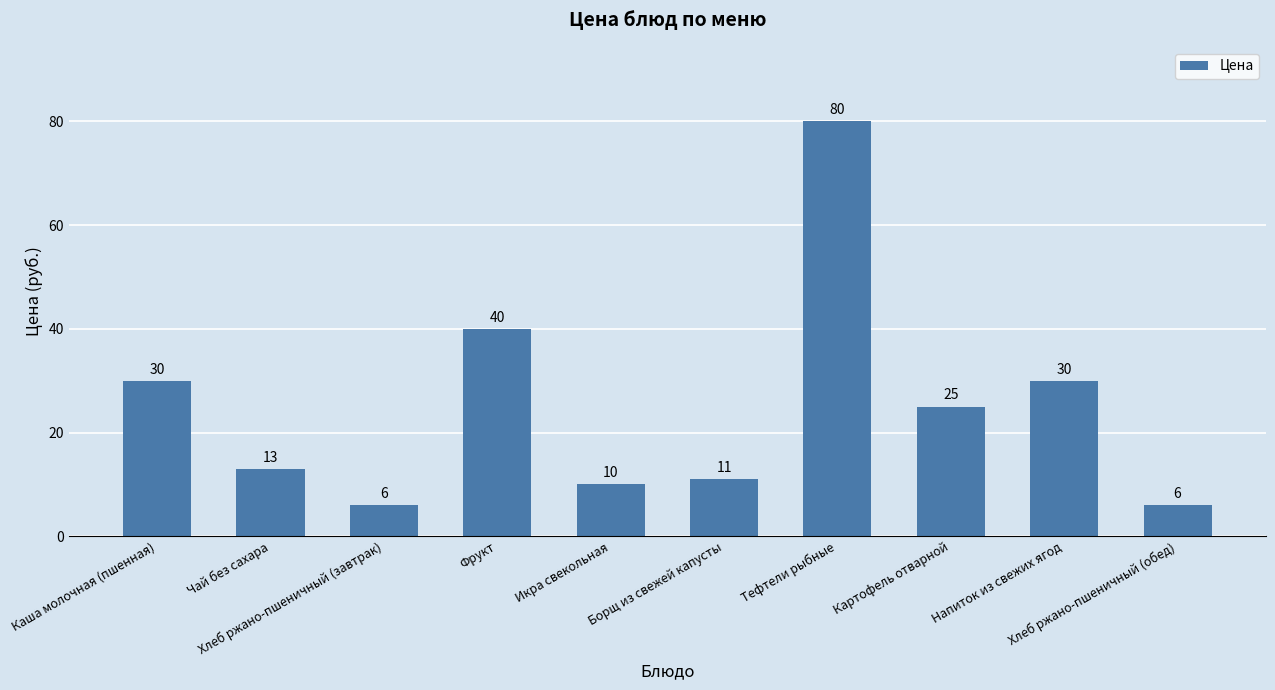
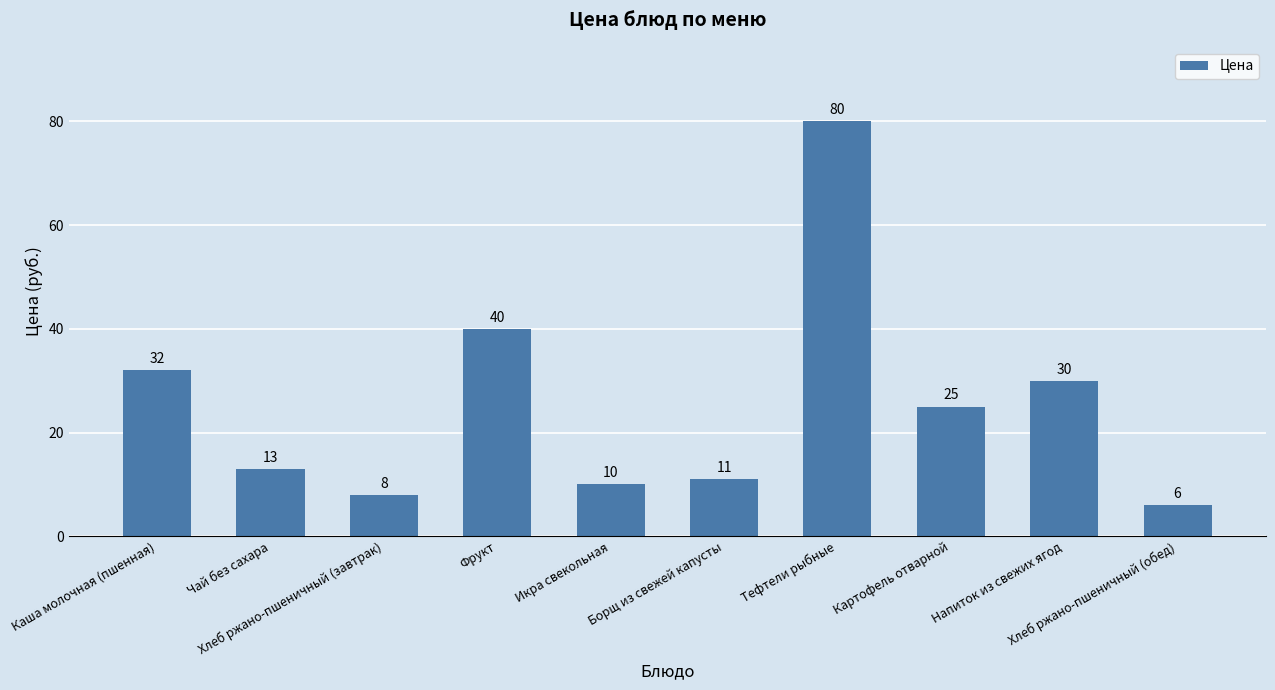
Каша молочная (пшенная): 30 -> 32
Хлеб ржано-пшеничный (завтрак): 6 -> 8
